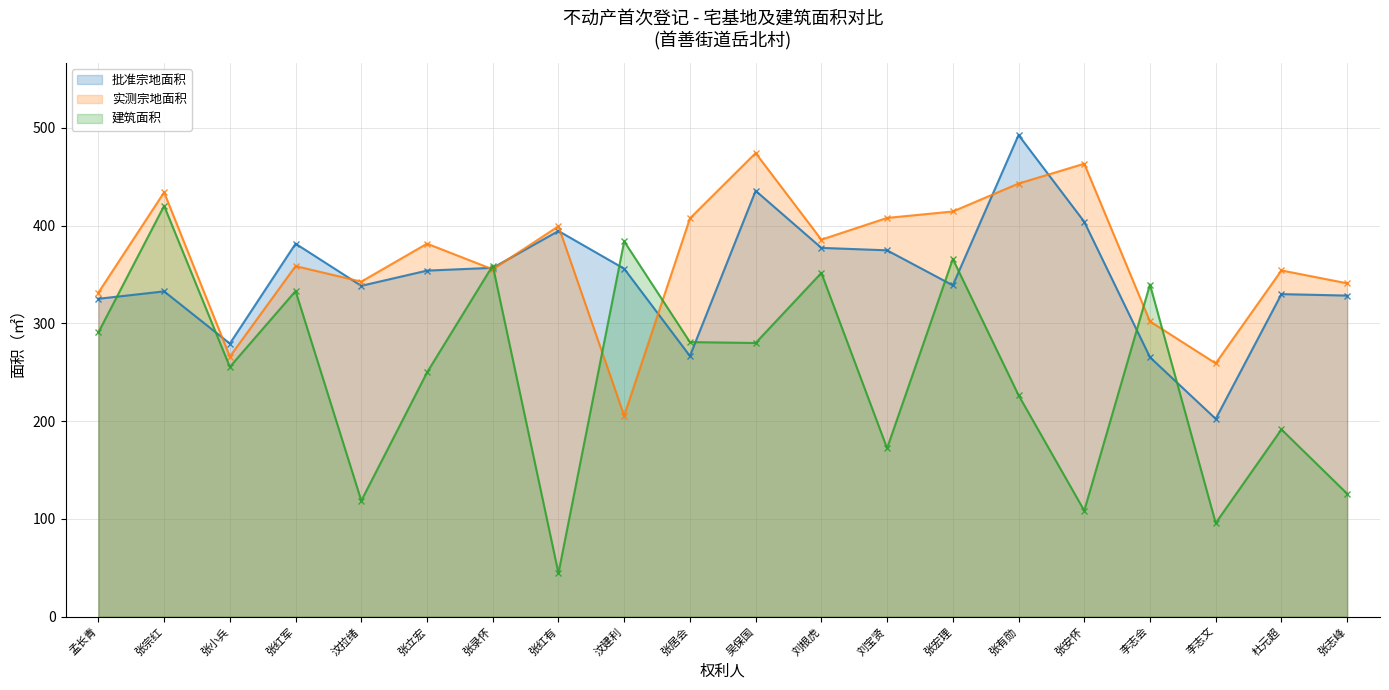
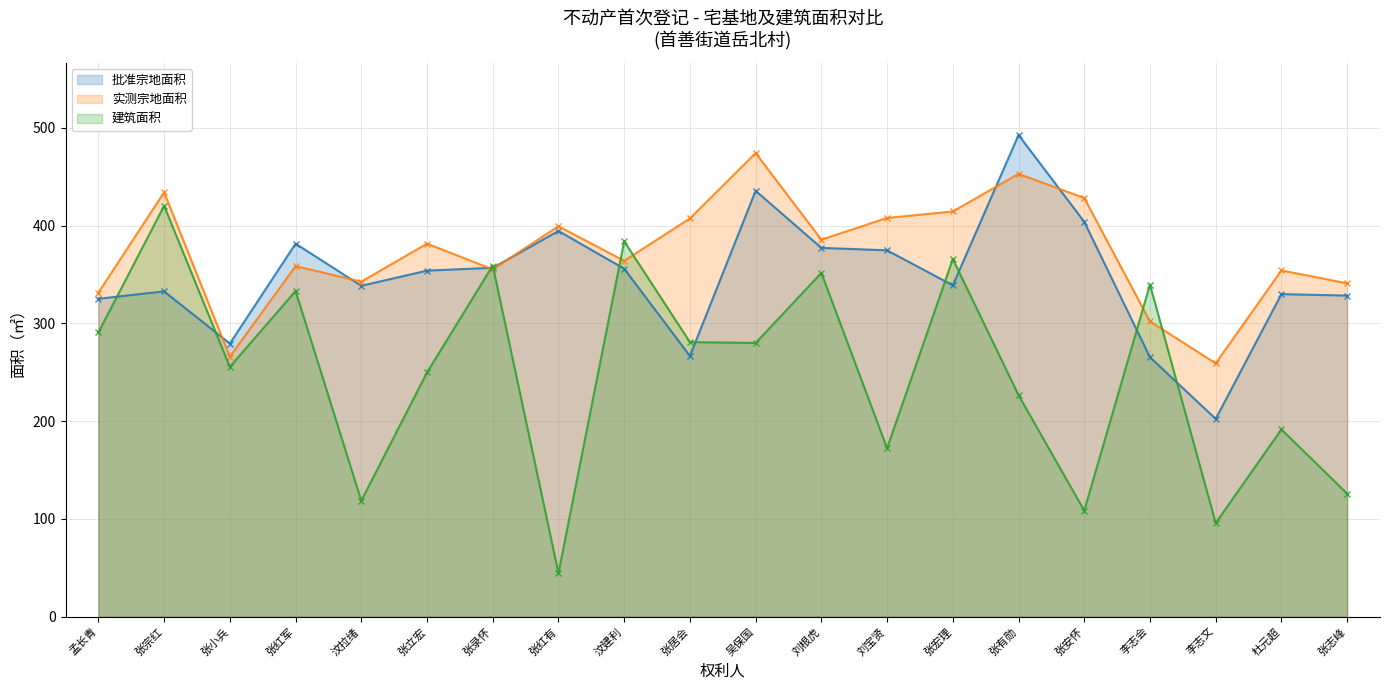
实测宗地面积, 汶建利: 210 -> 360
实测宗地面积, 张有勋: 440 -> 450
实测宗地面积, 张安怀: 460 -> 430
